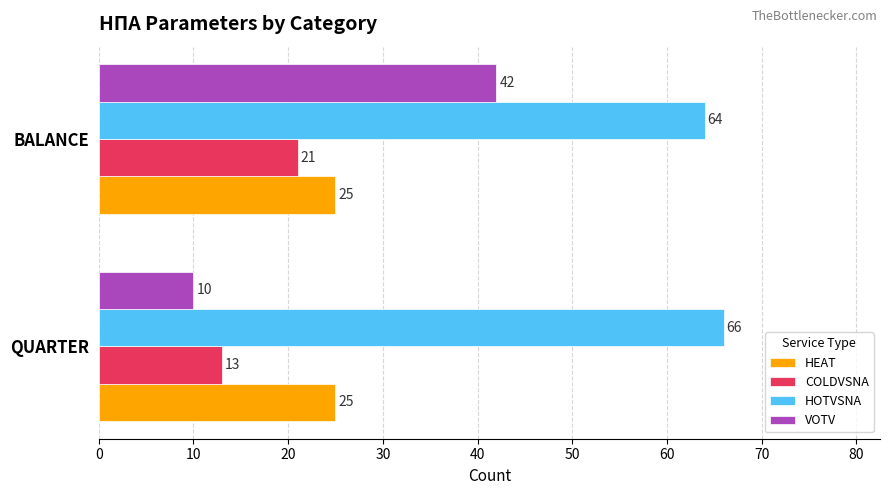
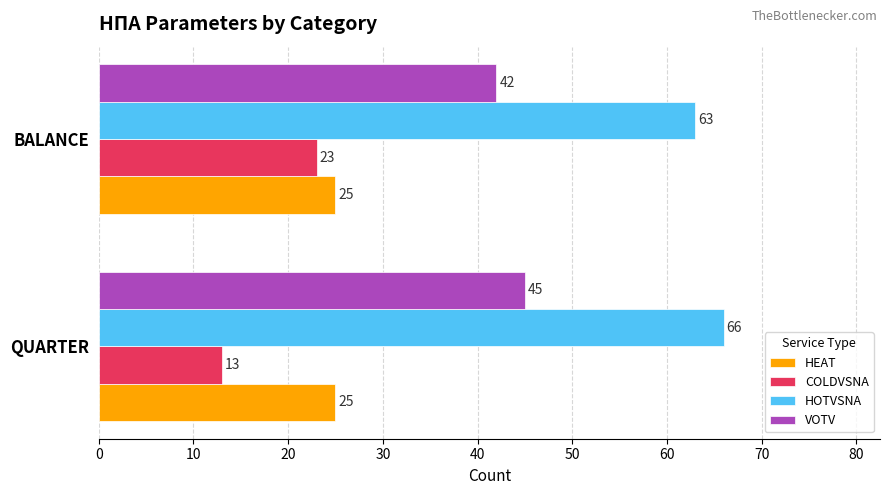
HOTVSNA, BALANCE: 64 -> 63
COLDVSNA, BALANCE: 21 -> 23
VOTV, QUARTER: 10 -> 45
